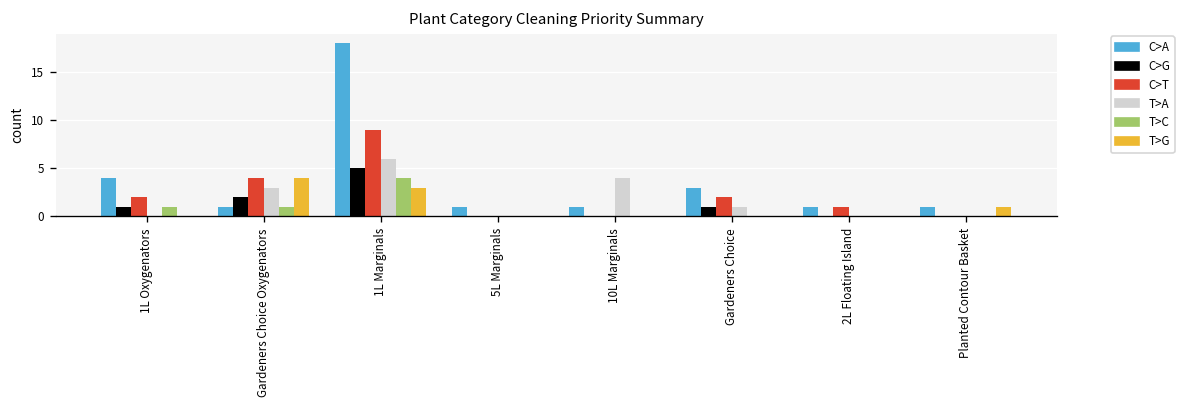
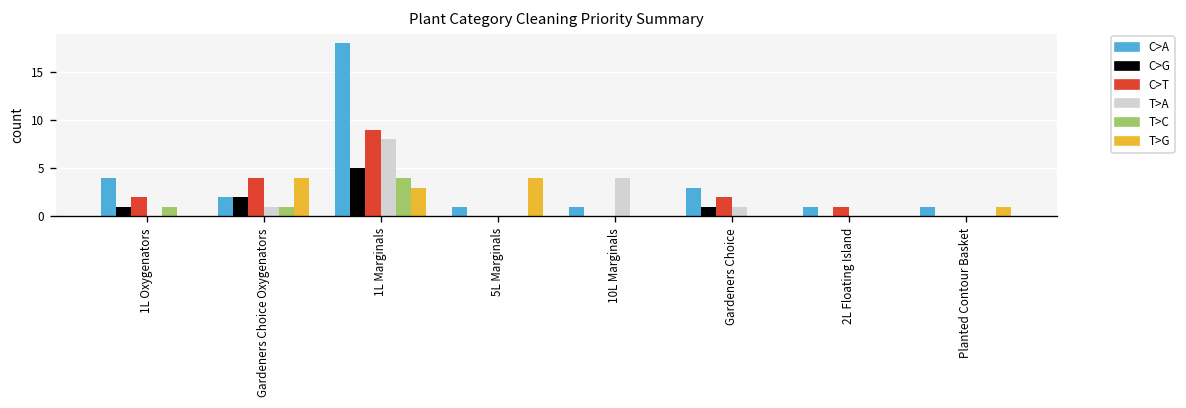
C>A, Gardeners Choice Oxygenators: 1 -> 2
T>A, Gardeners Choice Oxygenators: 3 -> 1
T>A, 1L Marginals: 6 -> 8
T>G, 5L Marginals: 0 -> 4
